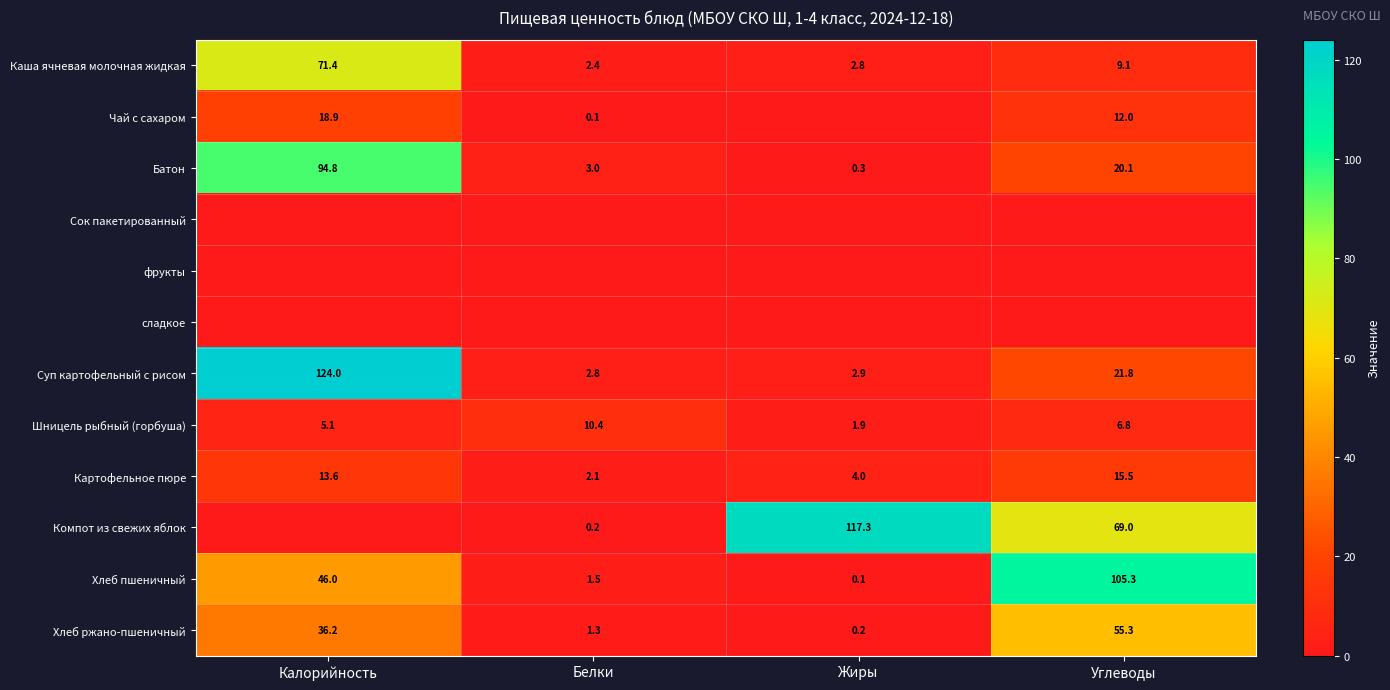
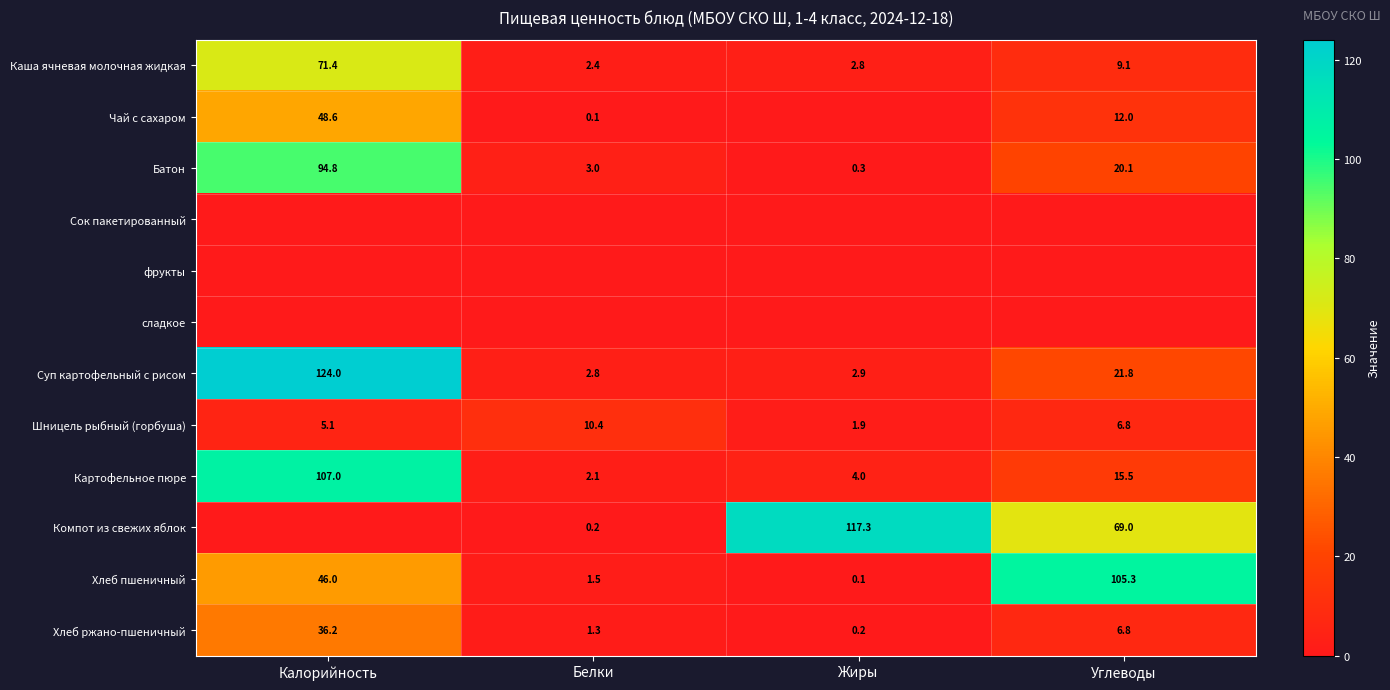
Чай с сахаром, Калорийность: 18.9 -> 48.6
Картофельное пюре, Калорийность: 13.6 -> 107.0
Хлеб ржано-пшеничный, Углеводы: 55.3 -> 6.8
